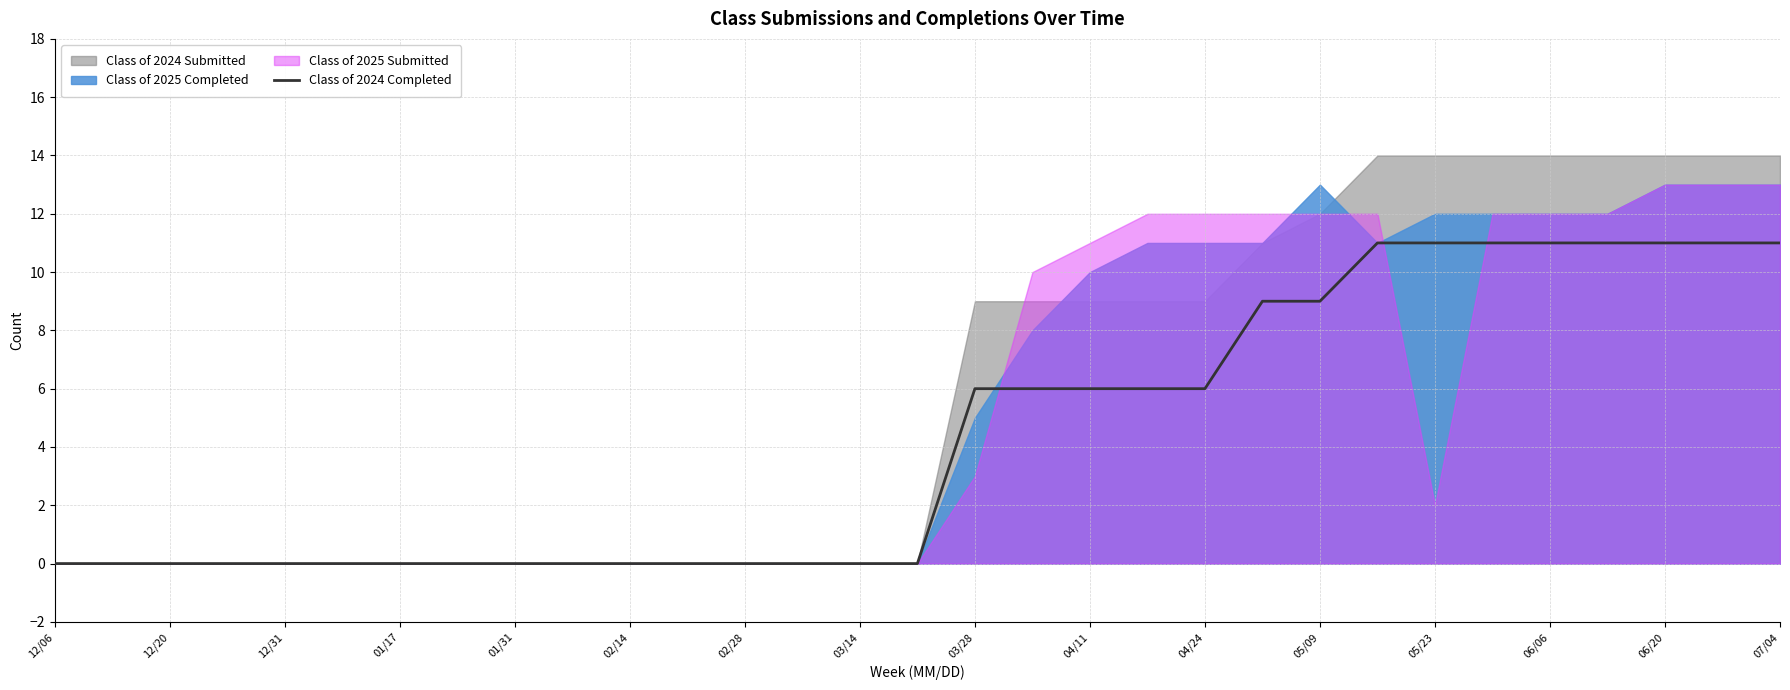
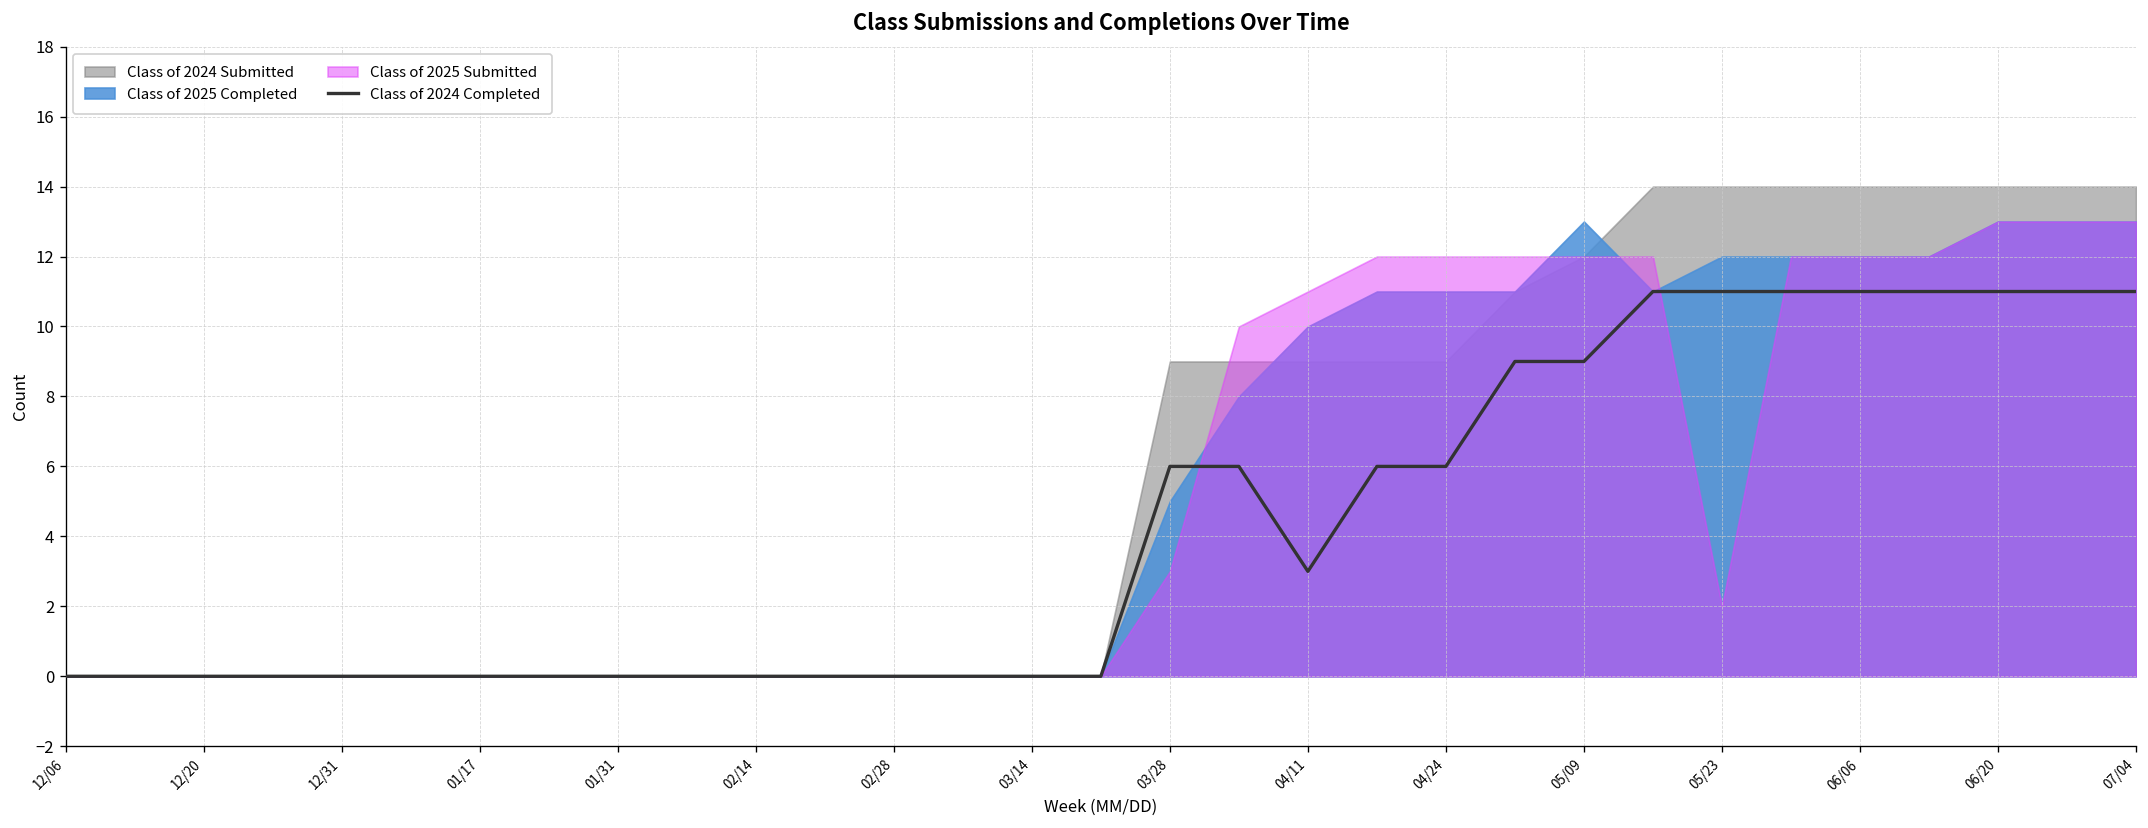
Class of 2024 Completed, 04/11: 6 -> 3
